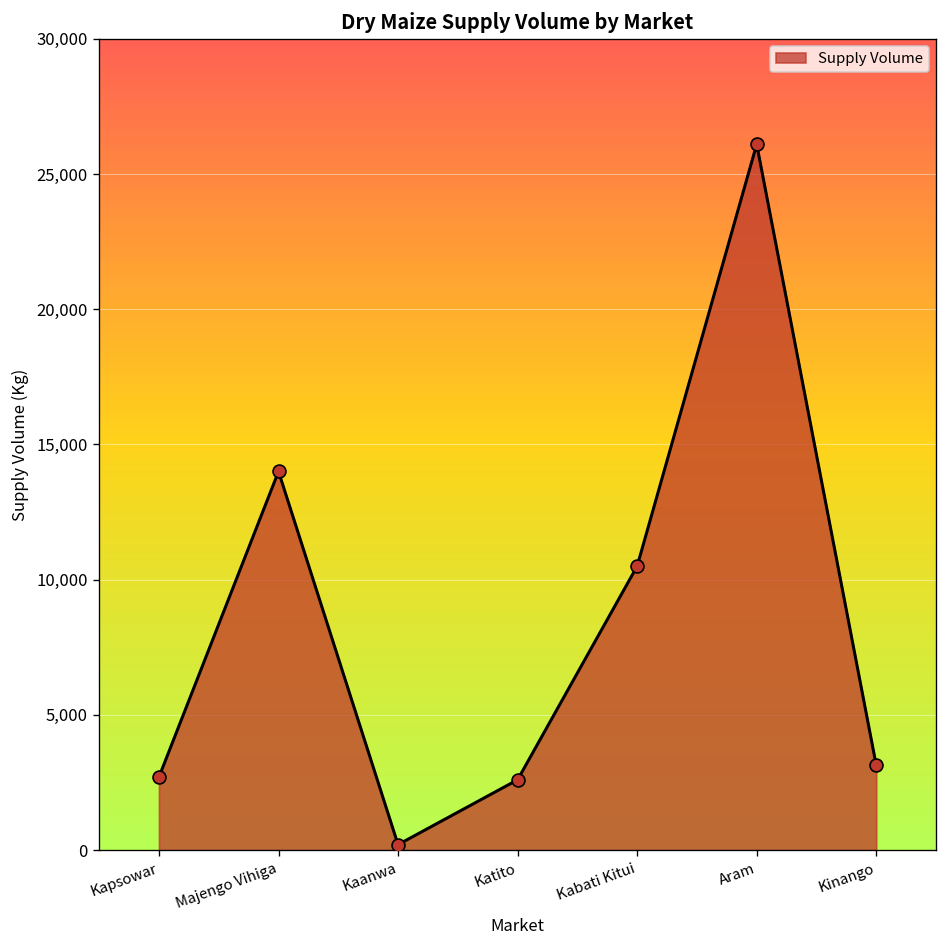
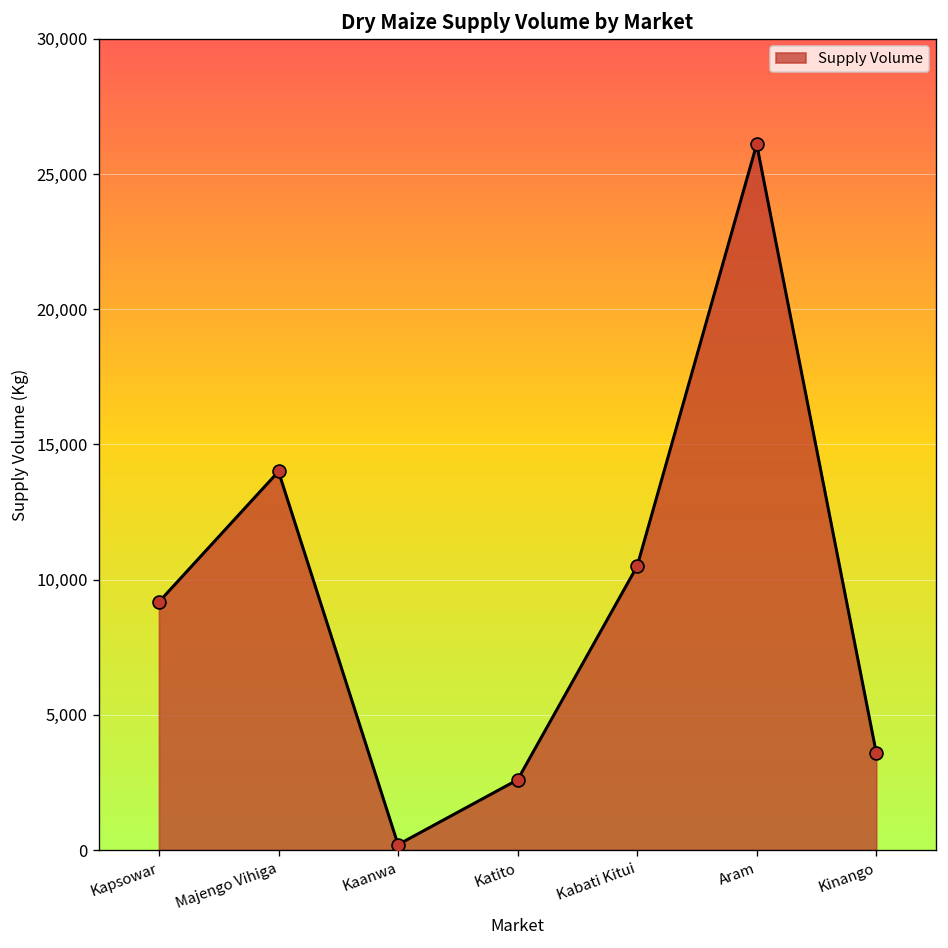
Kapsowar: 2,700 -> 9,200
Kinango: 3,100 -> 3,600
